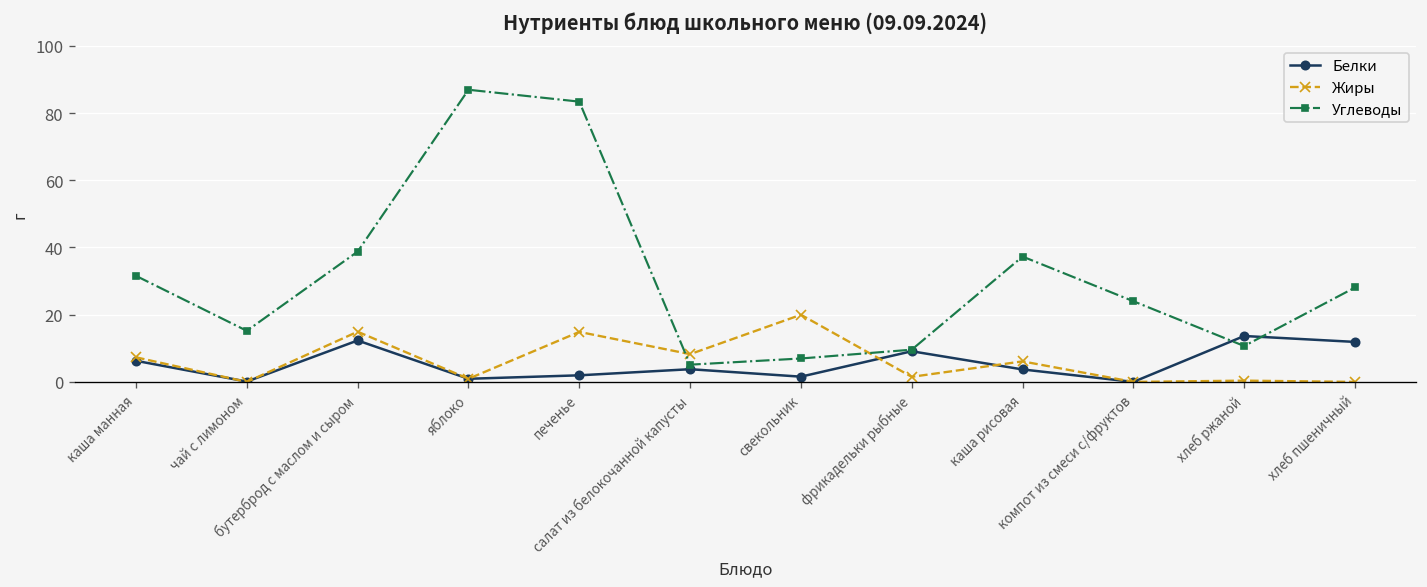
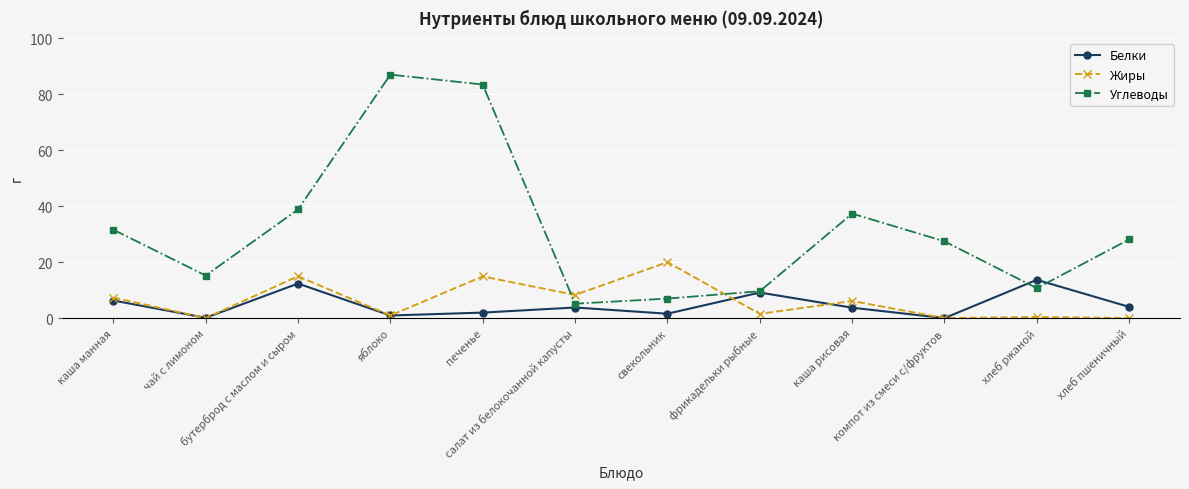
Углеводы, компот из смеси с/фруктов: 24 -> 27
Белки, хлеб пшеничный: 12 -> 4
